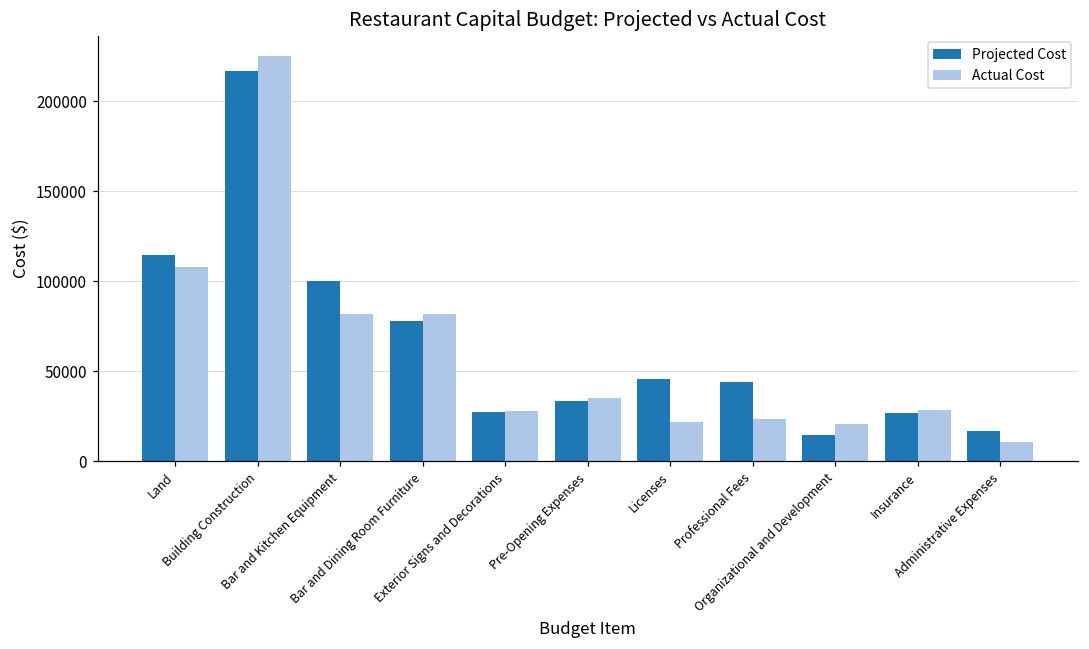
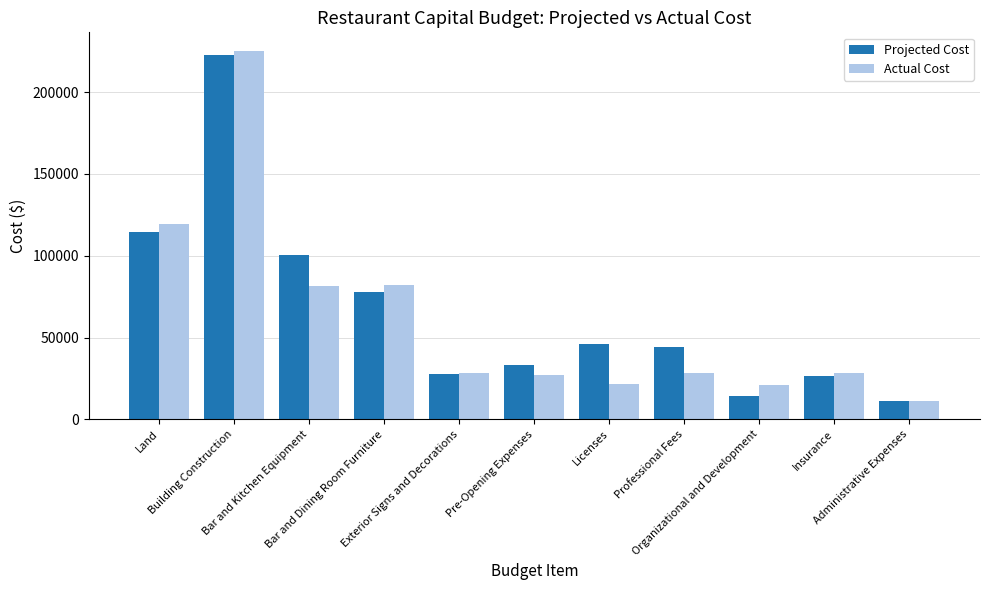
Actual Cost, Land: 108000 -> 120000
Projected Cost, Building Construction: 217000 -> 223000
Actual Cost, Pre-Opening Expenses: 35000 -> 27000
Actual Cost, Professional Fees: 23000 -> 28000
Projected Cost, Administrative Expenses: 17000 -> 11000
